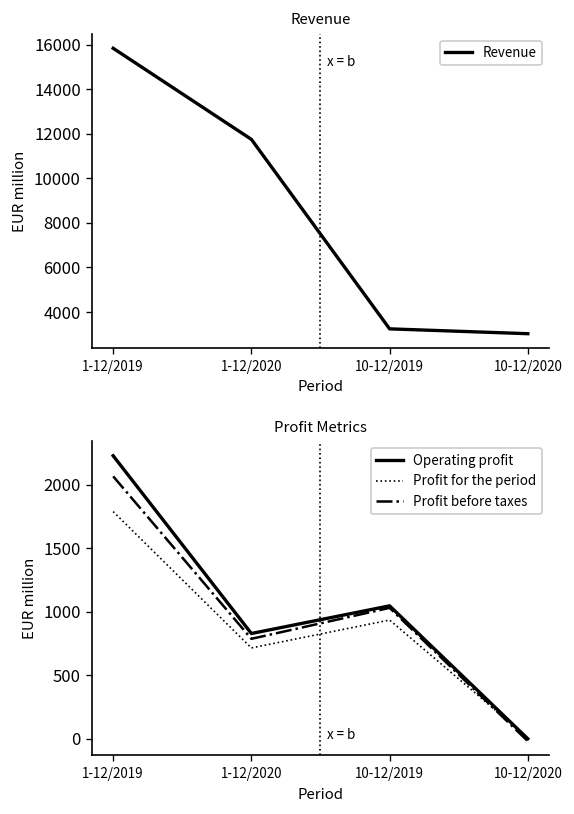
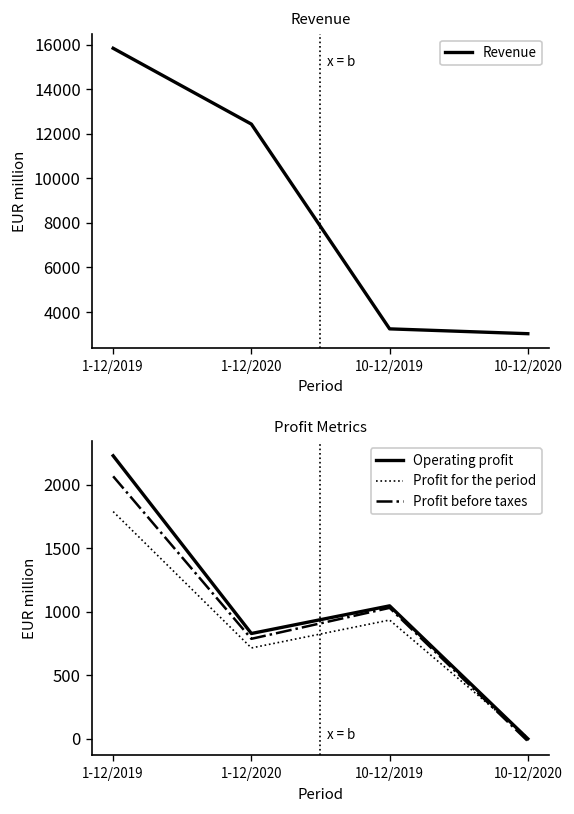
Revenue, 1-12/2020: 11800 -> 12400
